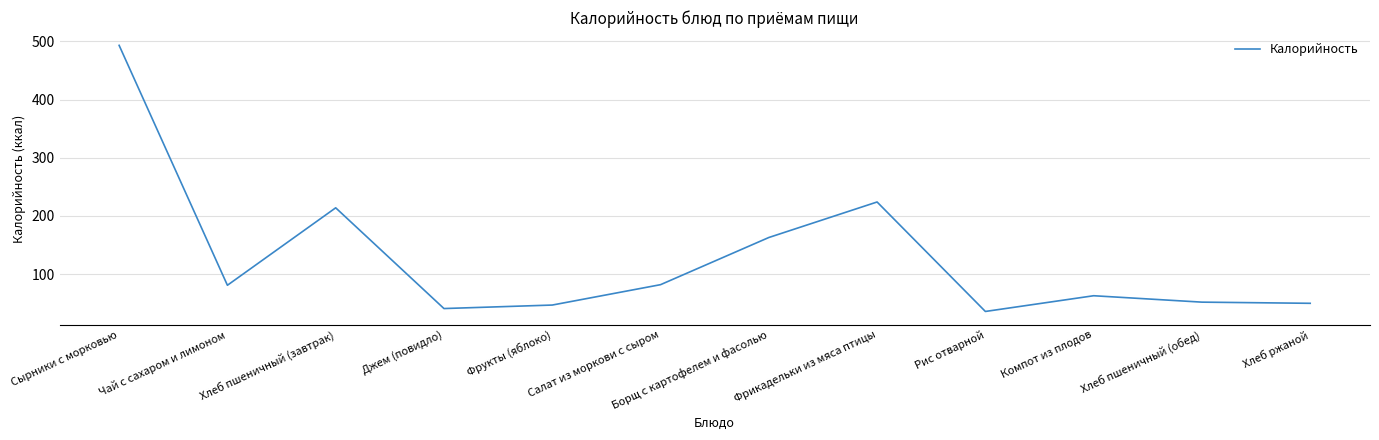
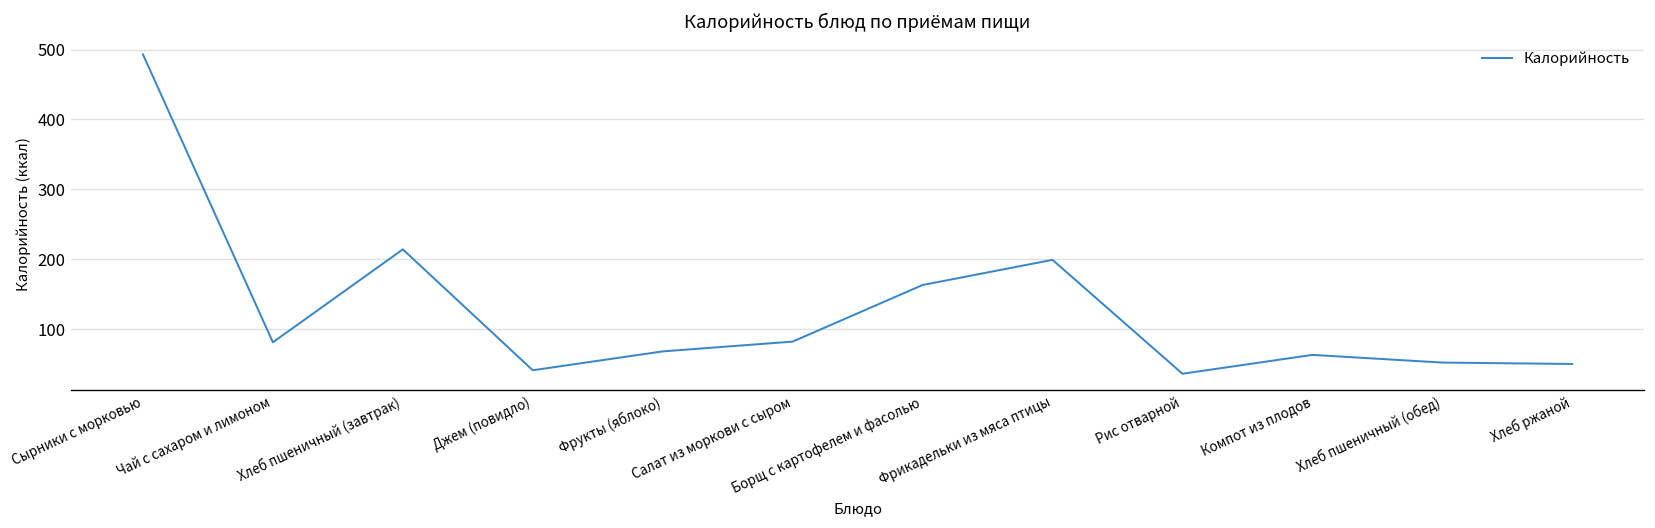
Фрукты (яблоко): 50 -> 70
Фрикадельки из мяса птицы: 220 -> 200
